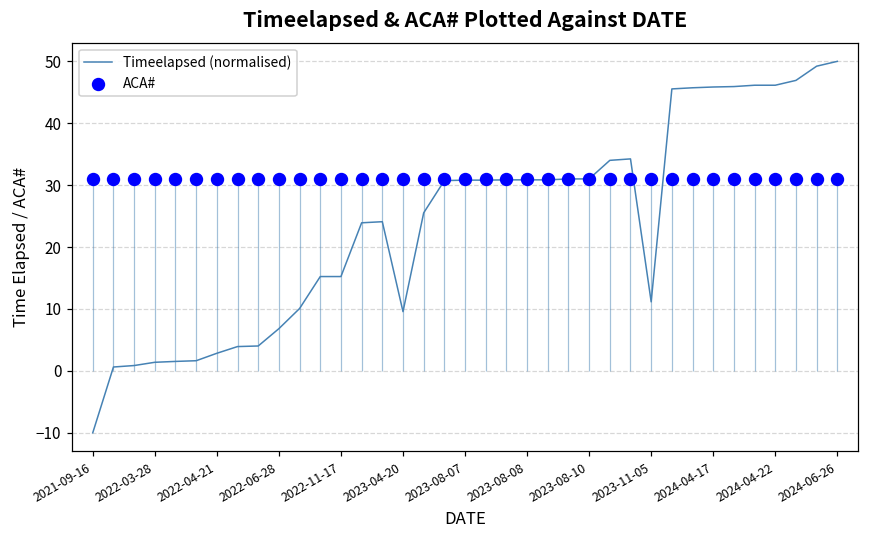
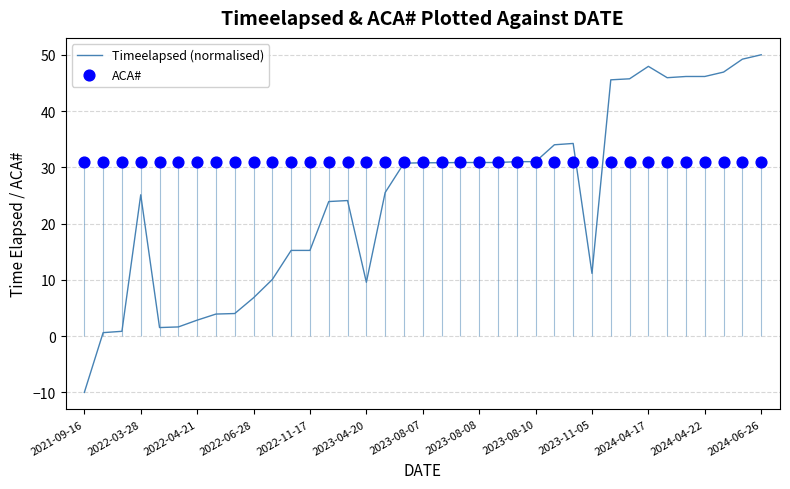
Timeelapsed (normalised), 2022-03-28: 1 -> 25
Timeelapsed (normalised), 2024-04-17: 46 -> 48
